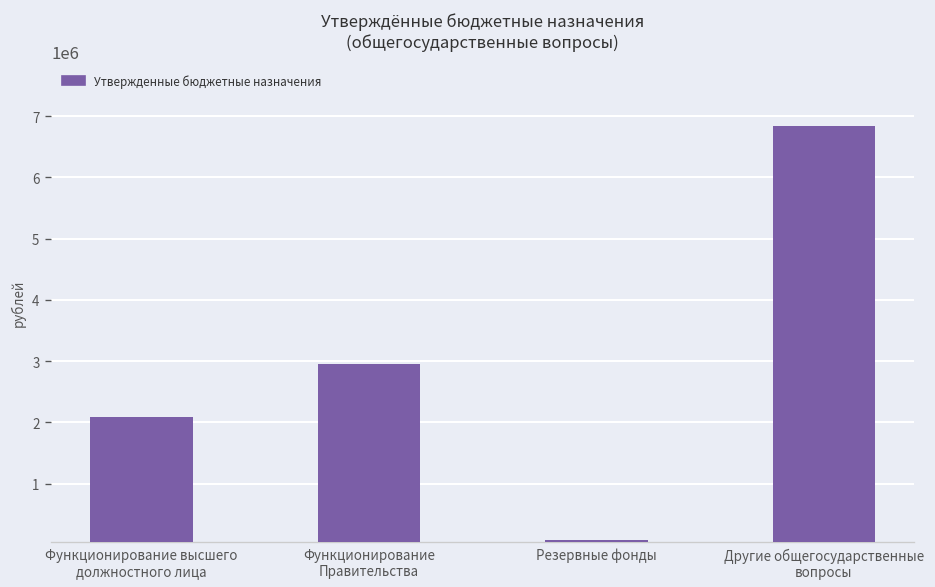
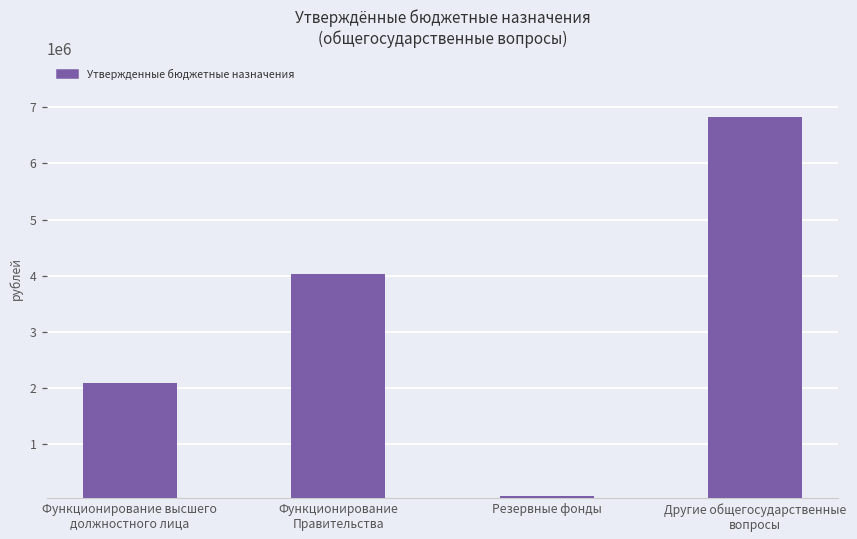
Функционирование Правительства: 3000000 -> 4000000
